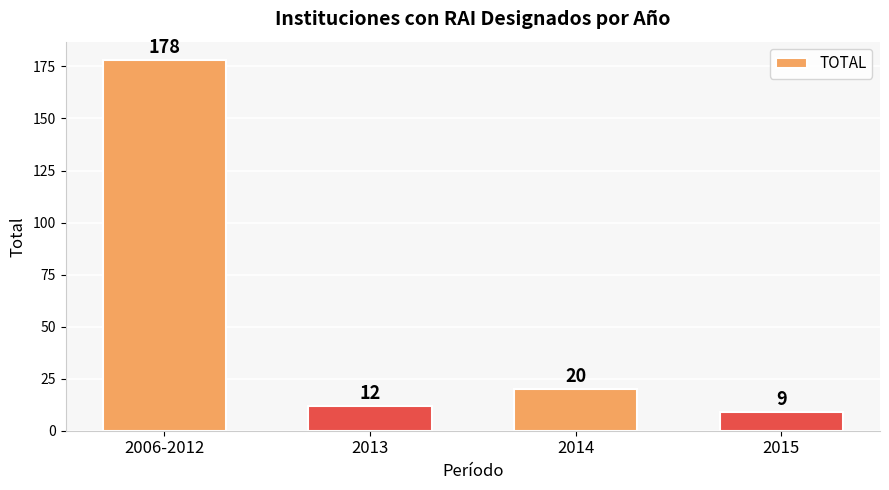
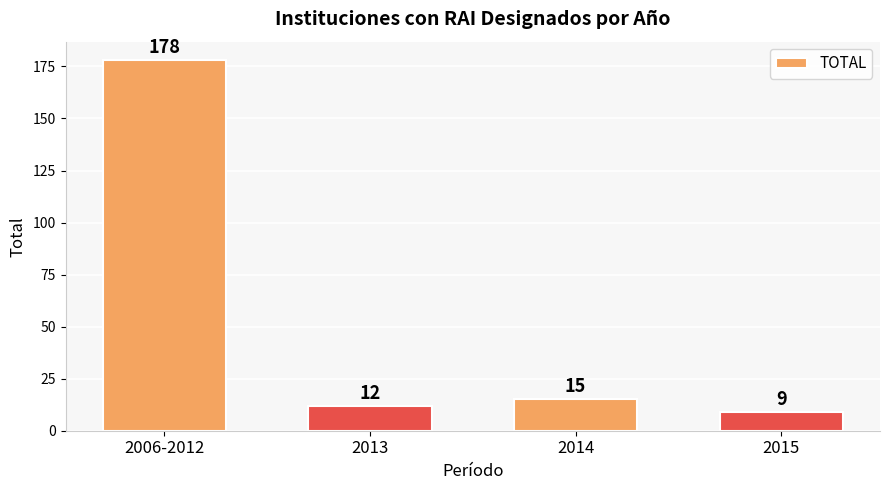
2014: 20 -> 15
